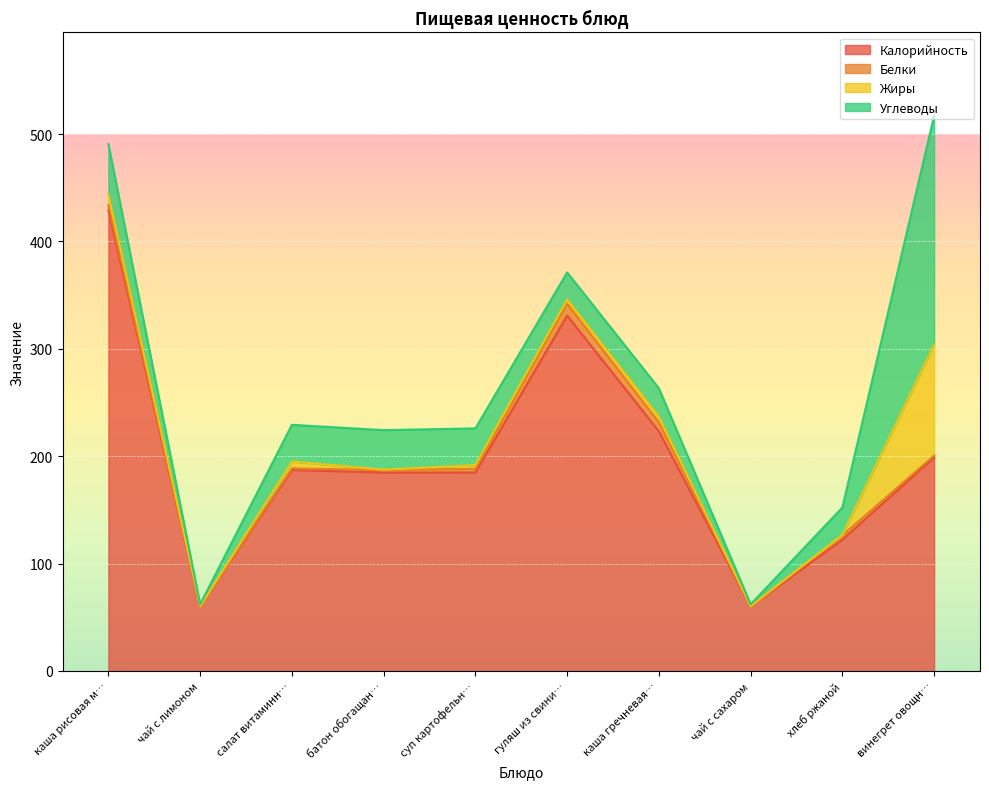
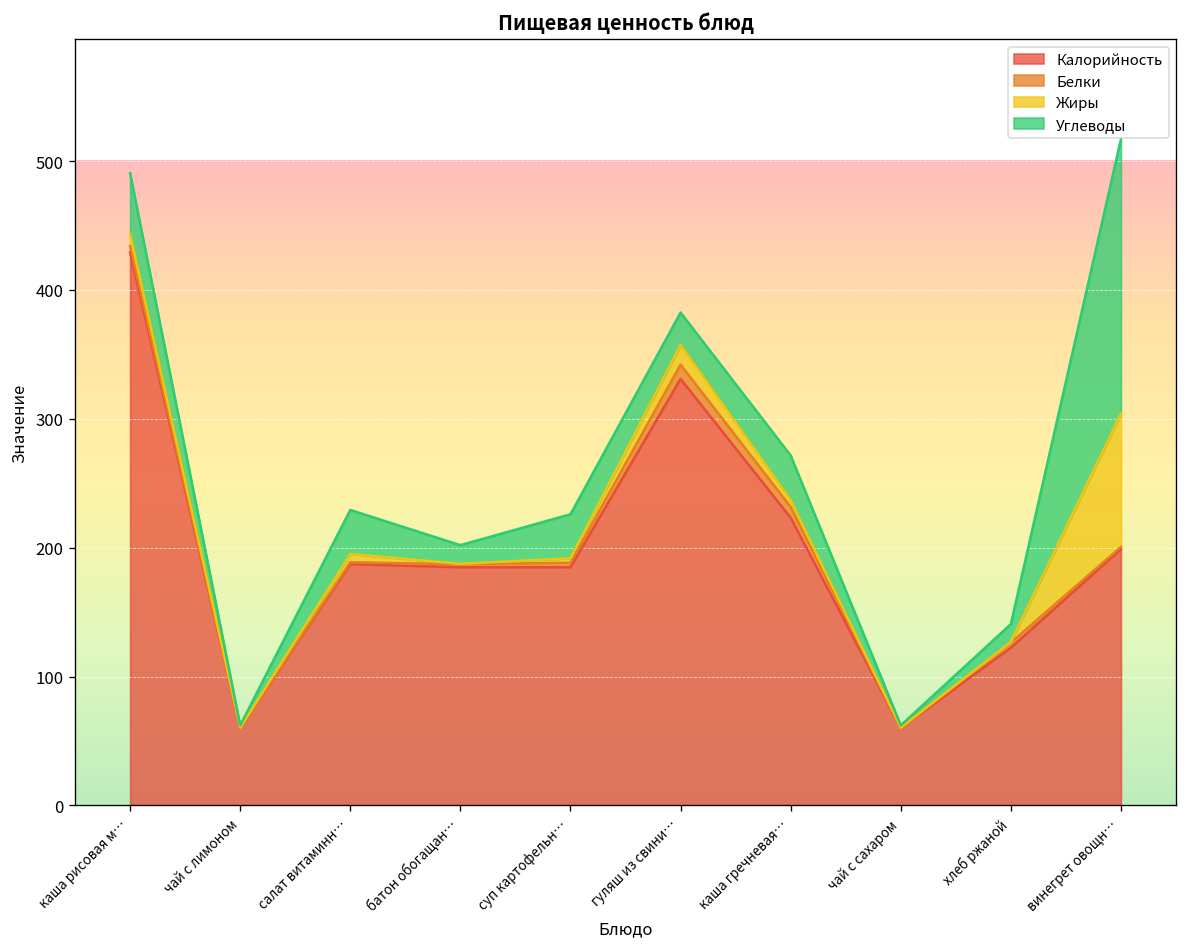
Углеводы, батон обогащан…: 37 -> 14
Жиры, гуляш из свини…: 4 -> 15
Углеводы, каша гречневая…: 26 -> 35
Углеводы, хлеб ржаной: 25 -> 14
